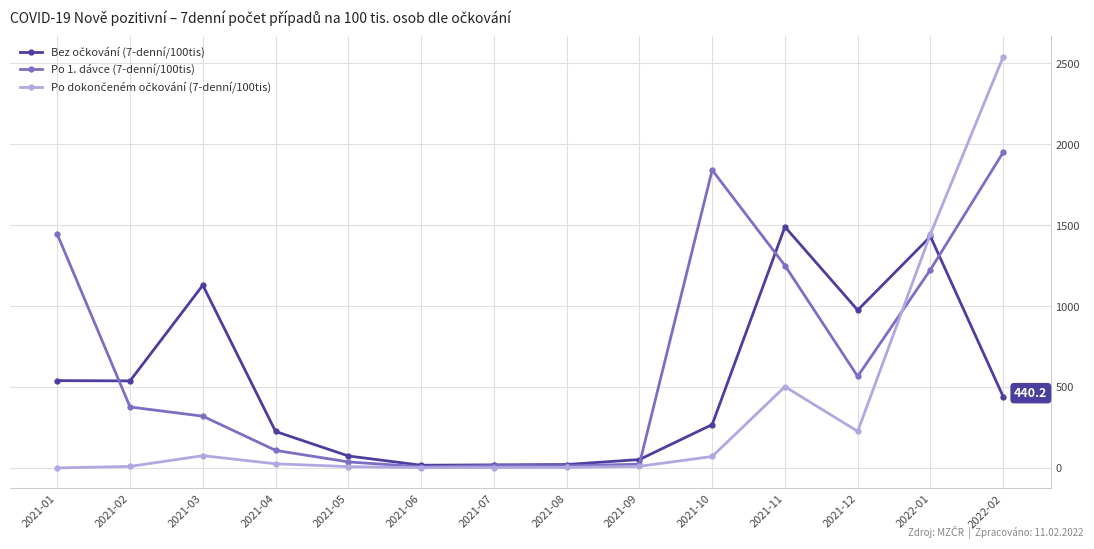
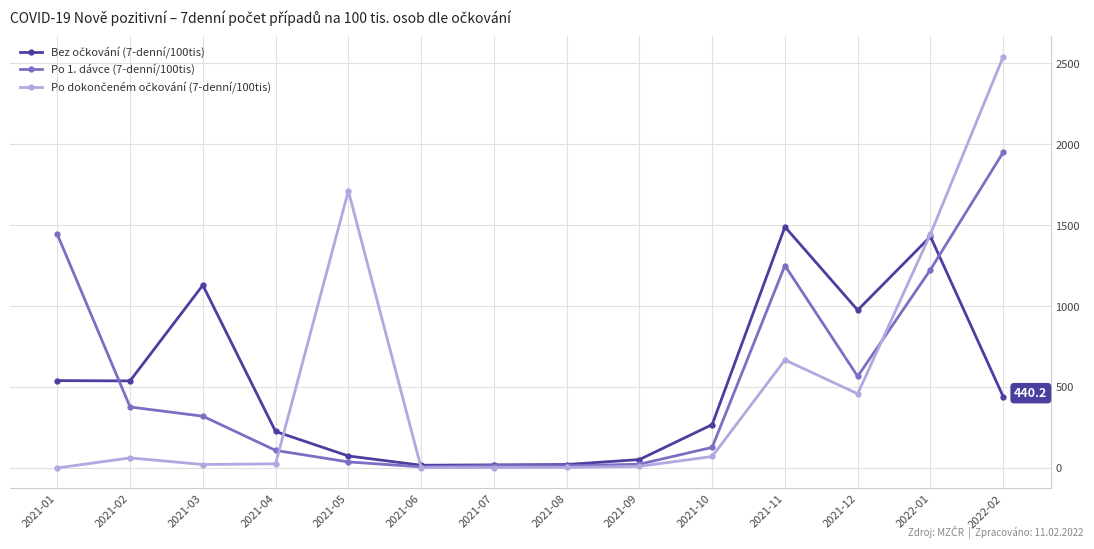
Po dokončeném očkování (7-denní/100tis), 2021-02: 10 -> 60
Po dokončeném očkování (7-denní/100tis), 2021-03: 80 -> 20
Po dokončeném očkování (7-denní/100tis), 2021-05: 10 -> 1710
Po 1. dávce (7-denní/100tis), 2021-10: 1840 -> 130
Po dokončeném očkování (7-denní/100tis), 2021-11: 500 -> 670
Po dokončeném očkování (7-denní/100tis), 2021-12: 230 -> 460
